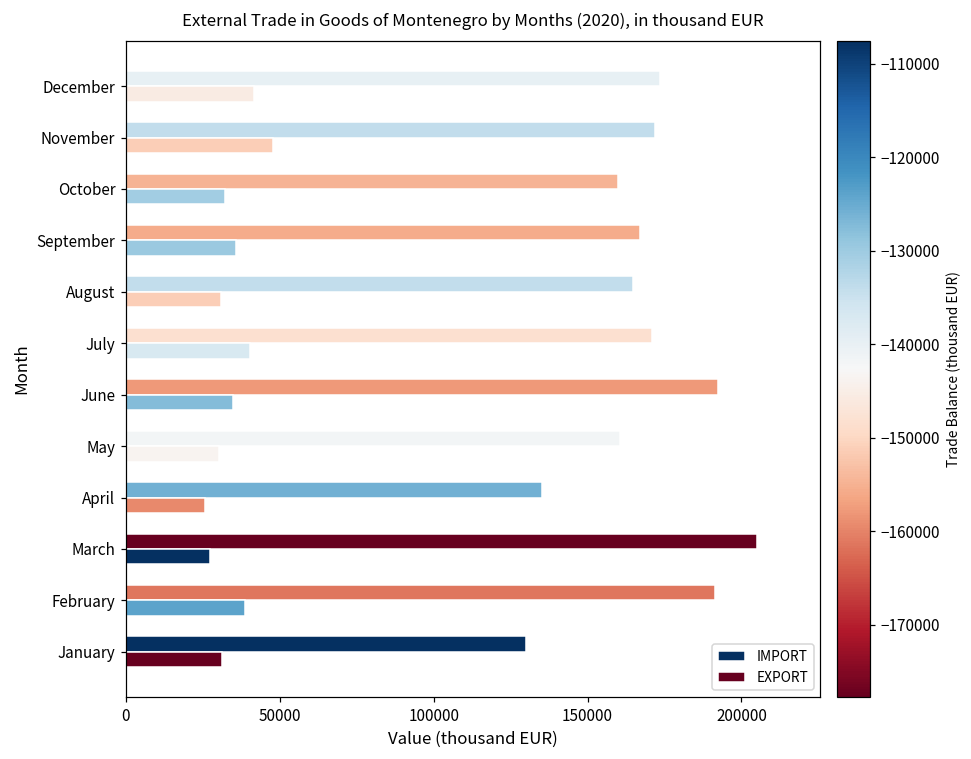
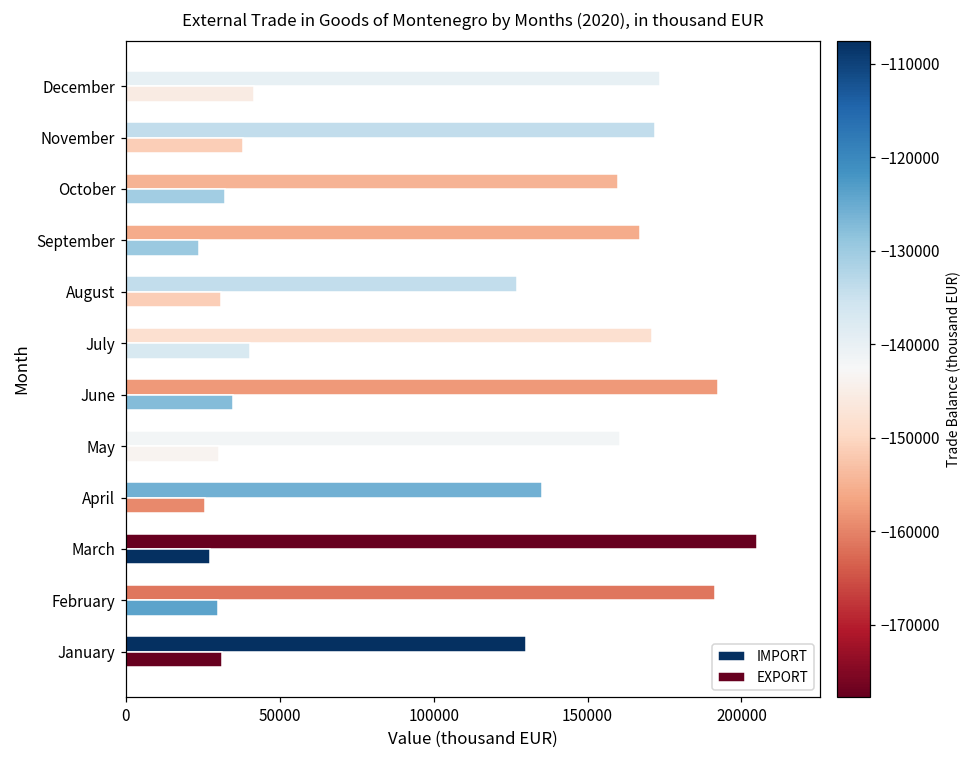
EXPORT, November: 48000 -> 38000
EXPORT, September: 36000 -> 24000
IMPORT, August: 165000 -> 127000
EXPORT, February: 39000 -> 30000
